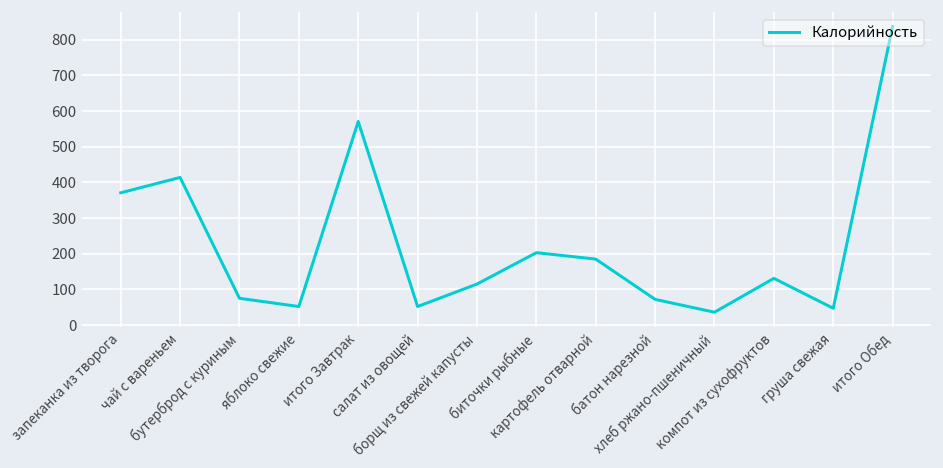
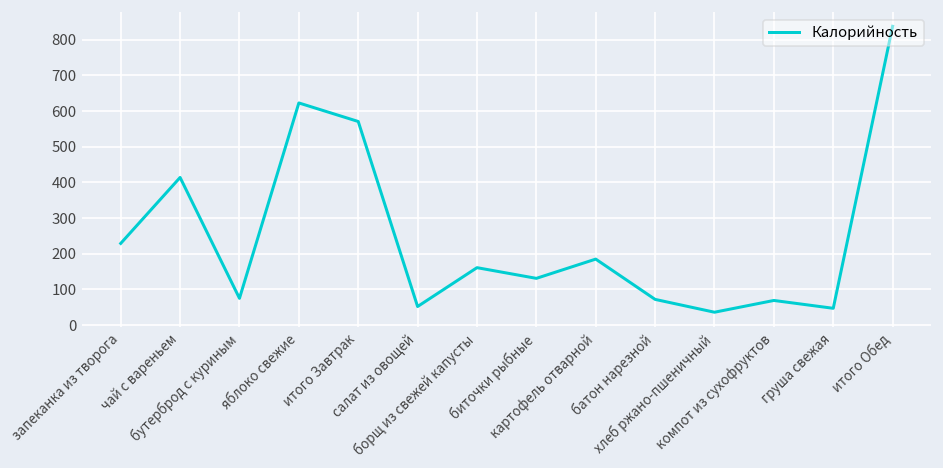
запеканка из творога: 370 -> 230
яблоко свежие: 50 -> 620
борщ из свежей капусты: 120 -> 160
биточки рыбные: 200 -> 130
компот из сухофруктов: 130 -> 70
